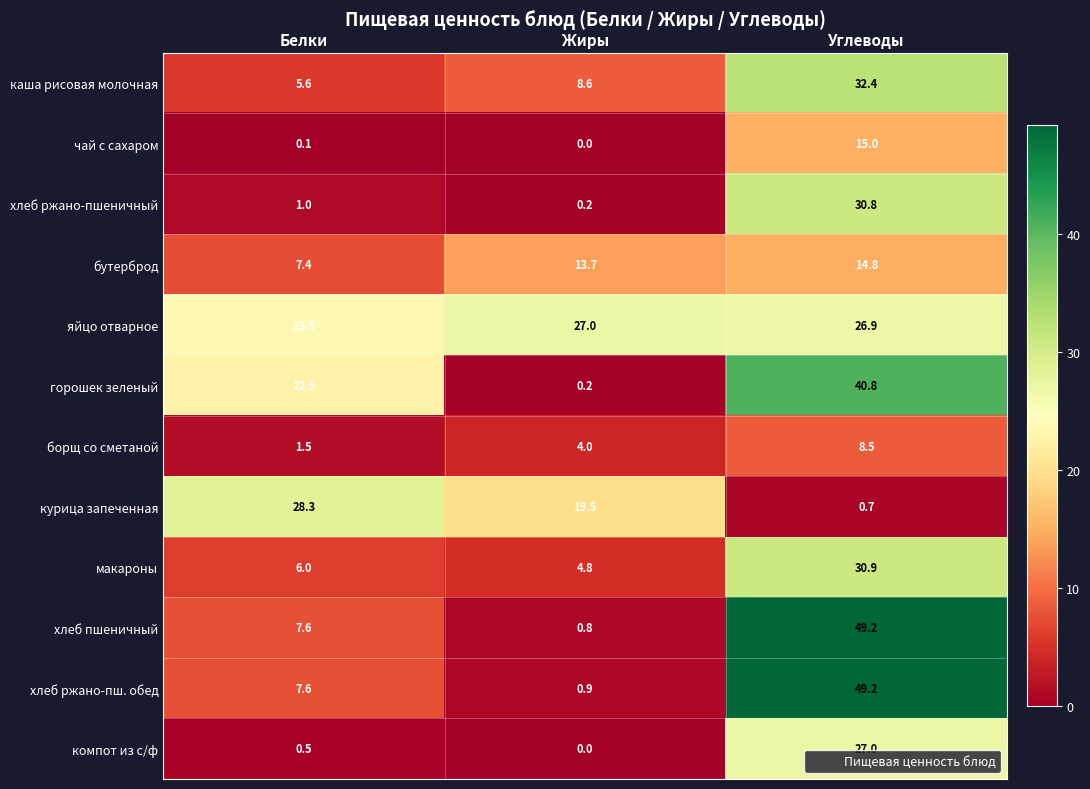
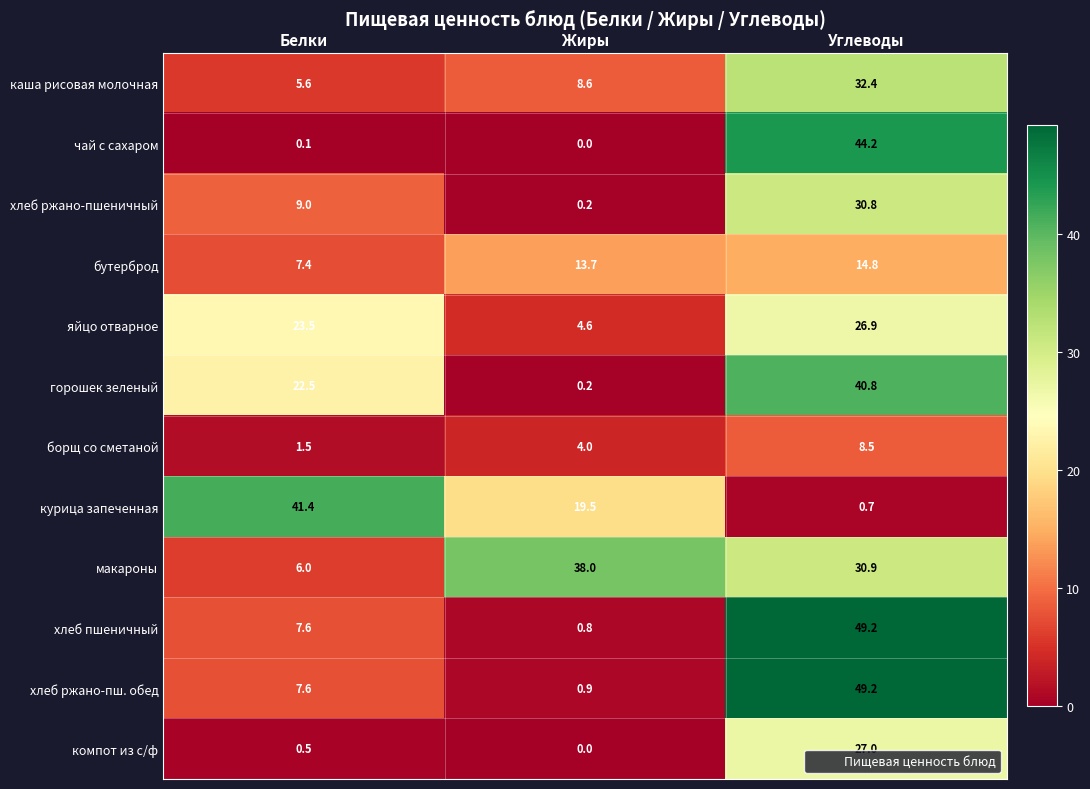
чай с сахаром, Углеводы: 15.0 -> 44.2
хлеб ржано-пшеничный, Белки: 1.0 -> 9.0
яйцо отварное, Жиры: 27.0 -> 4.6
курица запеченная, Белки: 28.3 -> 41.4
макароны, Жиры: 4.8 -> 38.0
